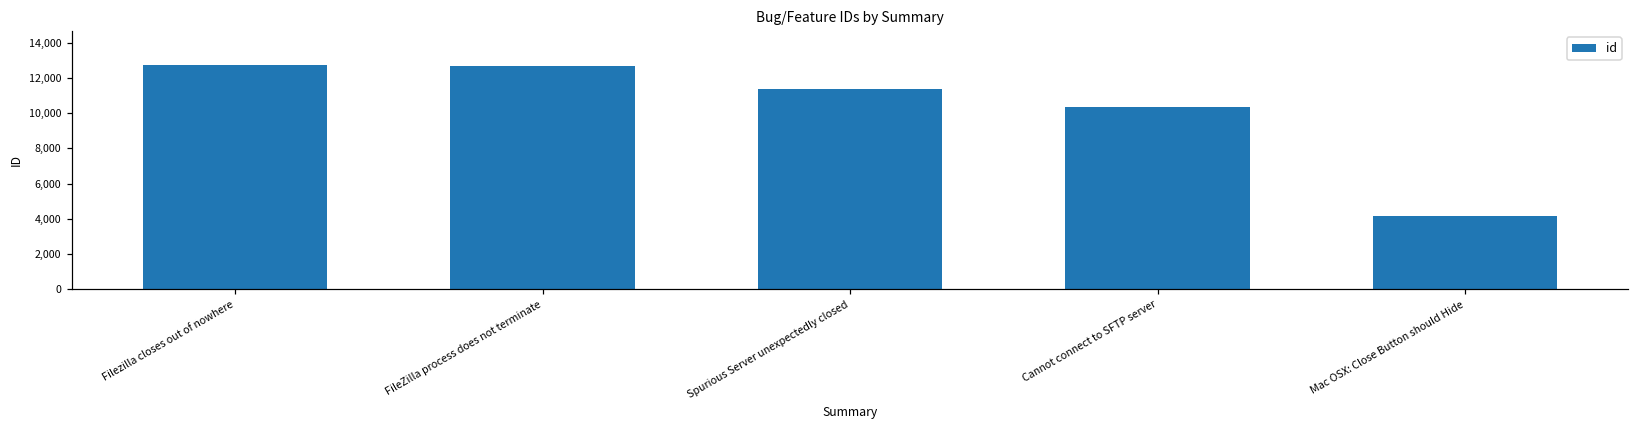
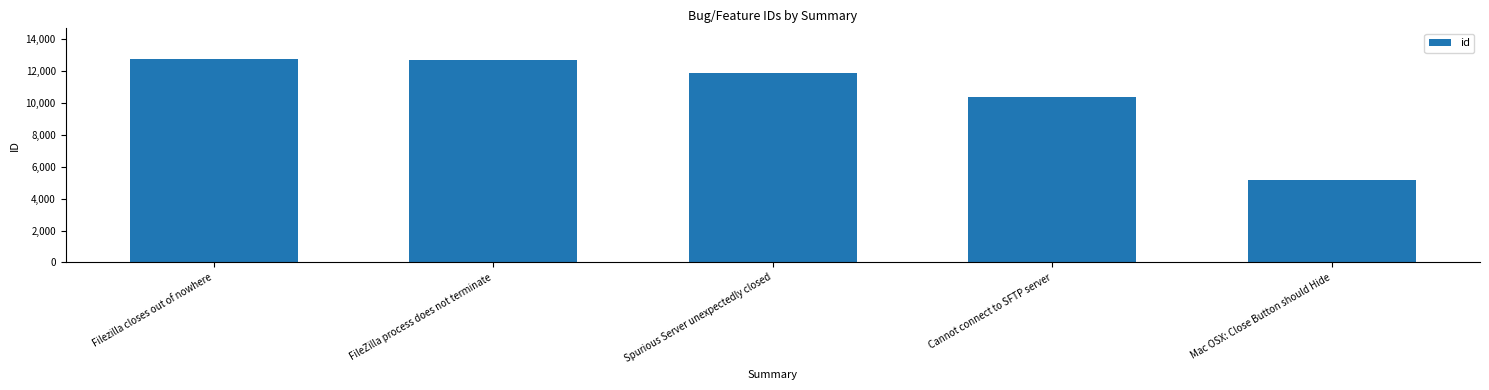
Spurious Server unexpectedly closed: 11,400 -> 11,900
Mac OSX: Close Button should Hide: 4,100 -> 5,200
